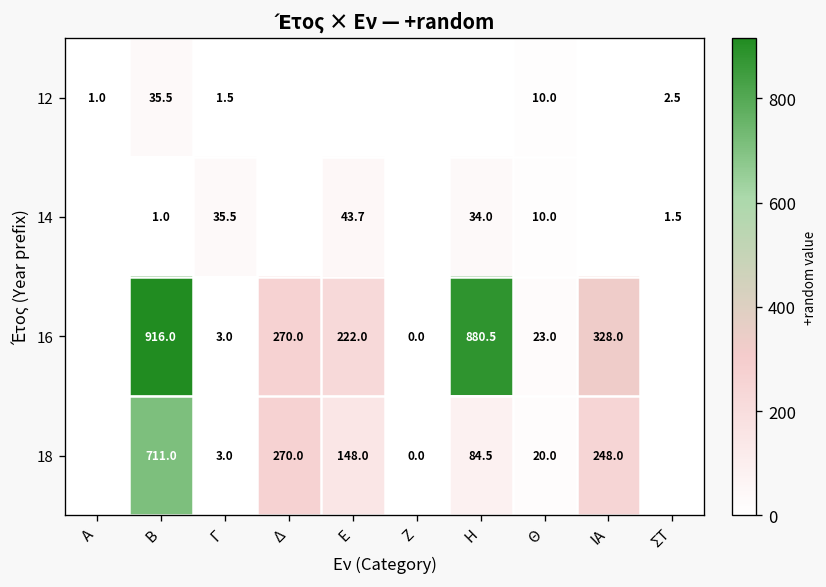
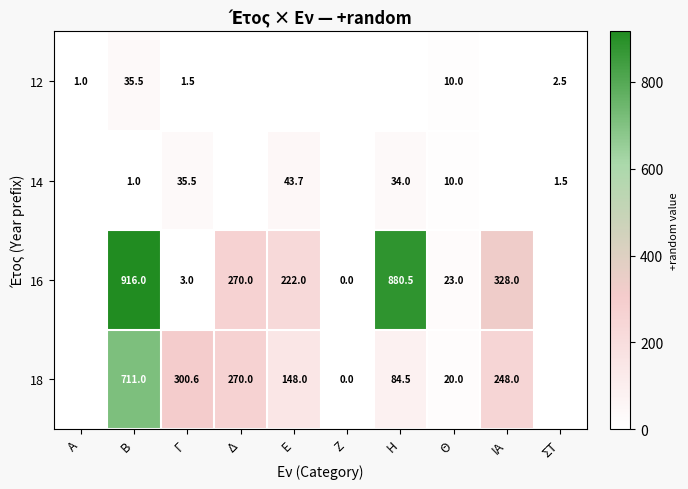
18, Γ: 3.0 -> 300.6
